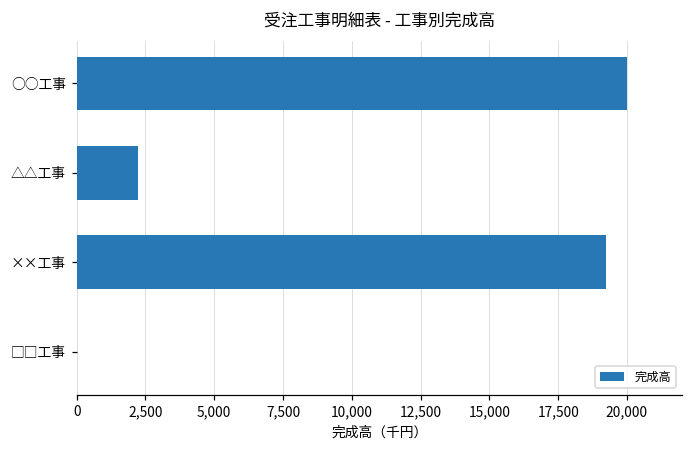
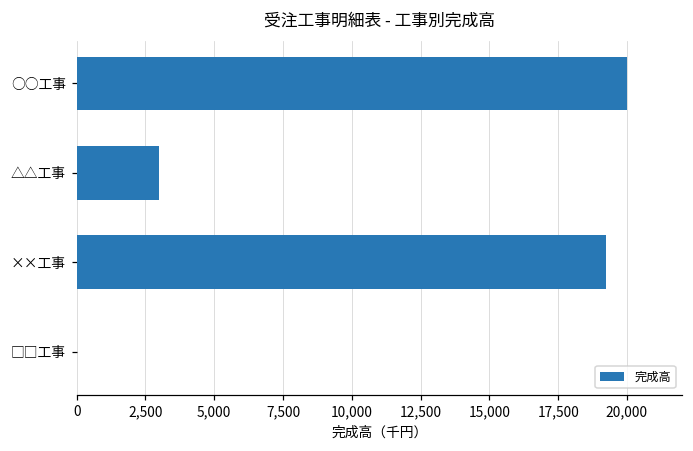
△△工事: 2,200 -> 3,000
